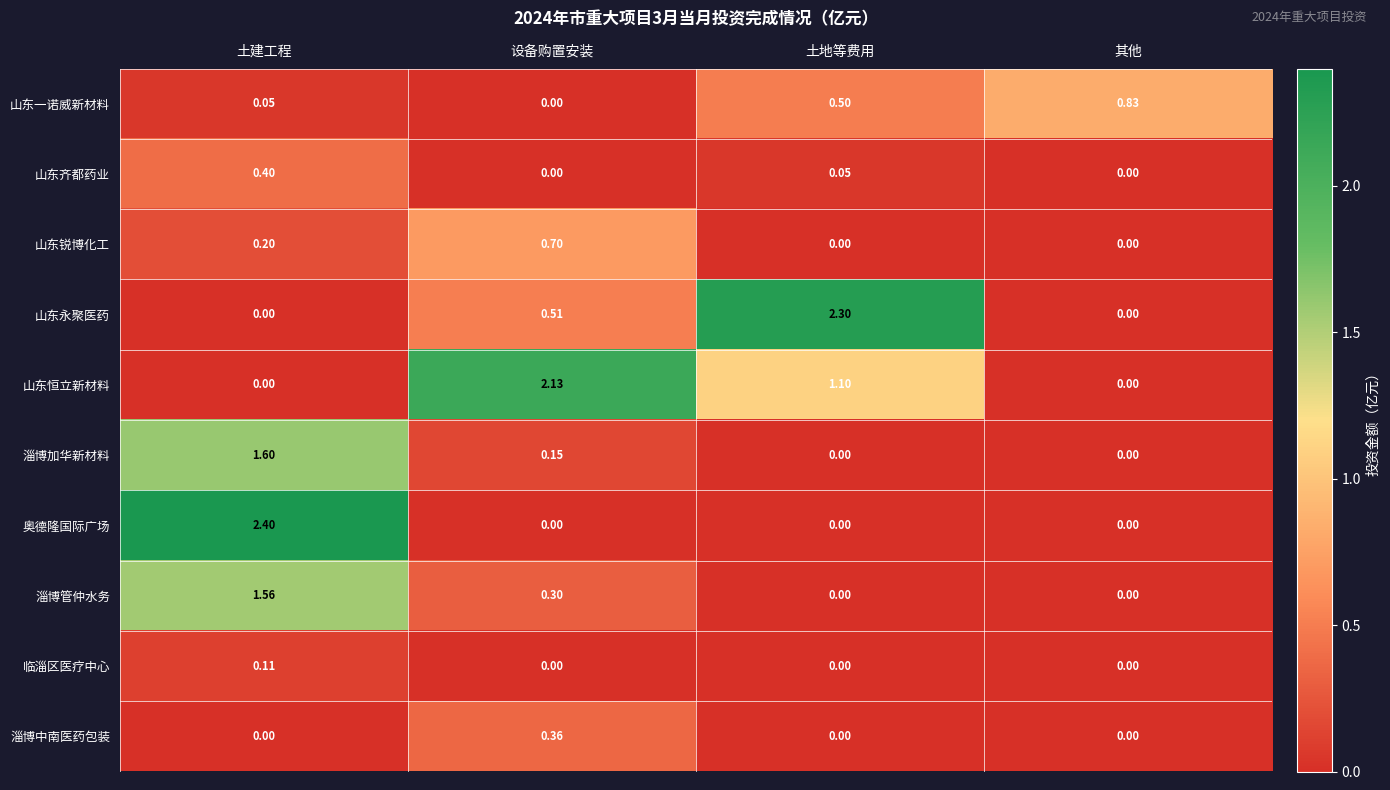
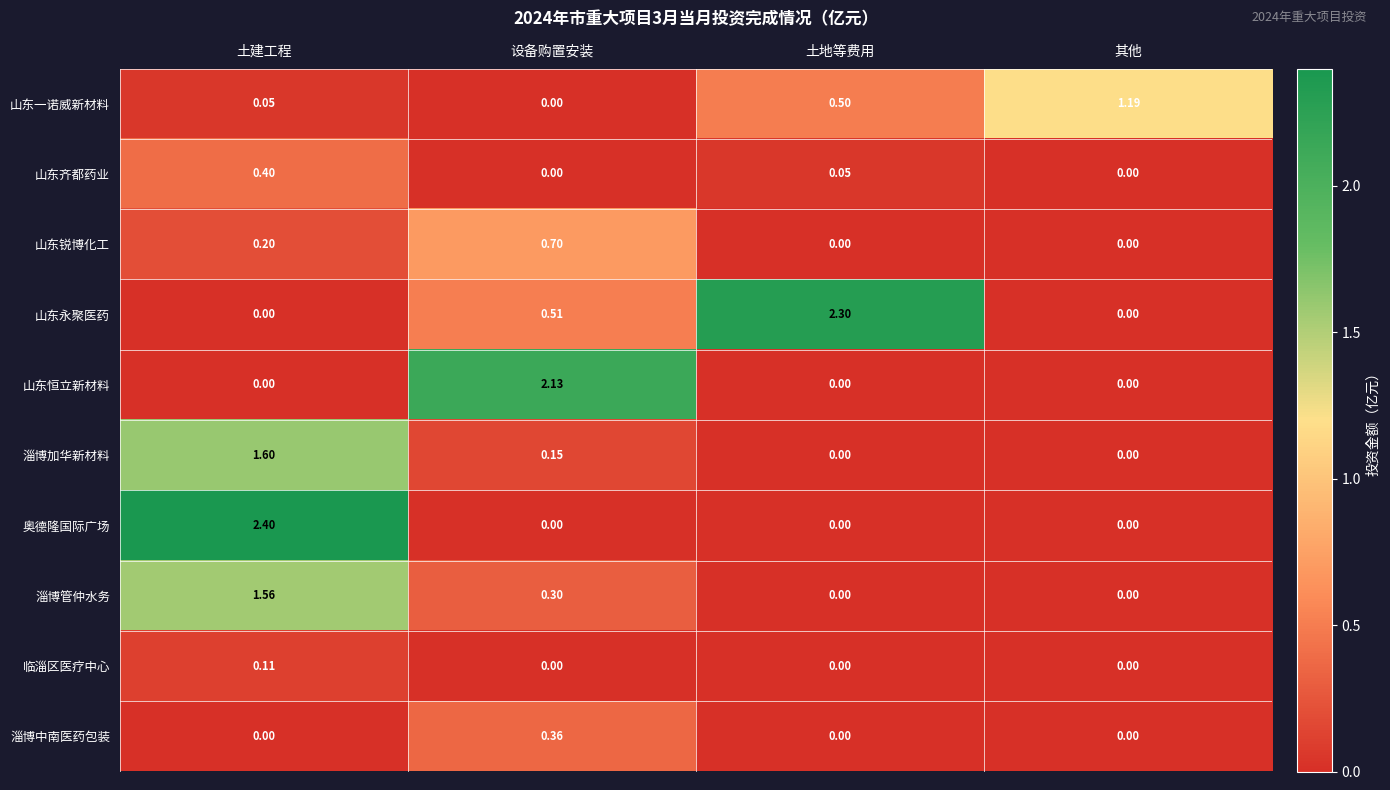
山东一诺威新材料, 其他: 0.83 -> 1.19
山东恒立新材料, 土地等费用: 1.10 -> 0.00
